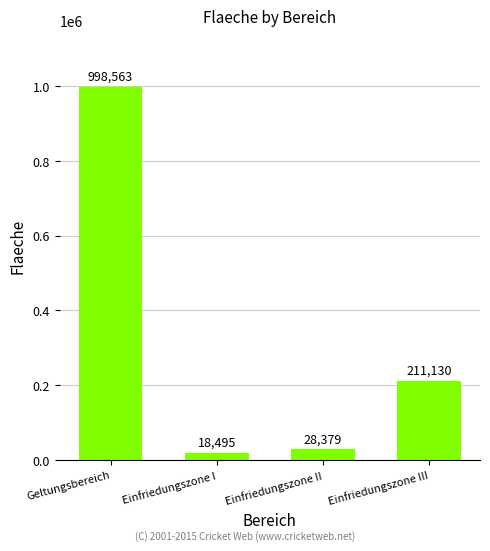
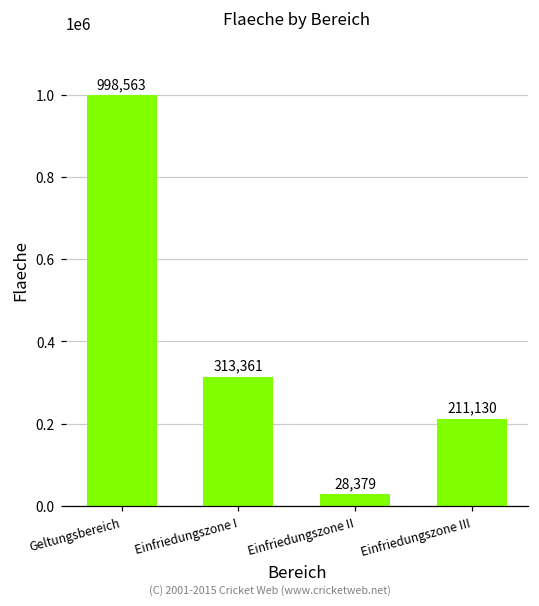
Einfriedungszone I: 18,495 -> 313,361
